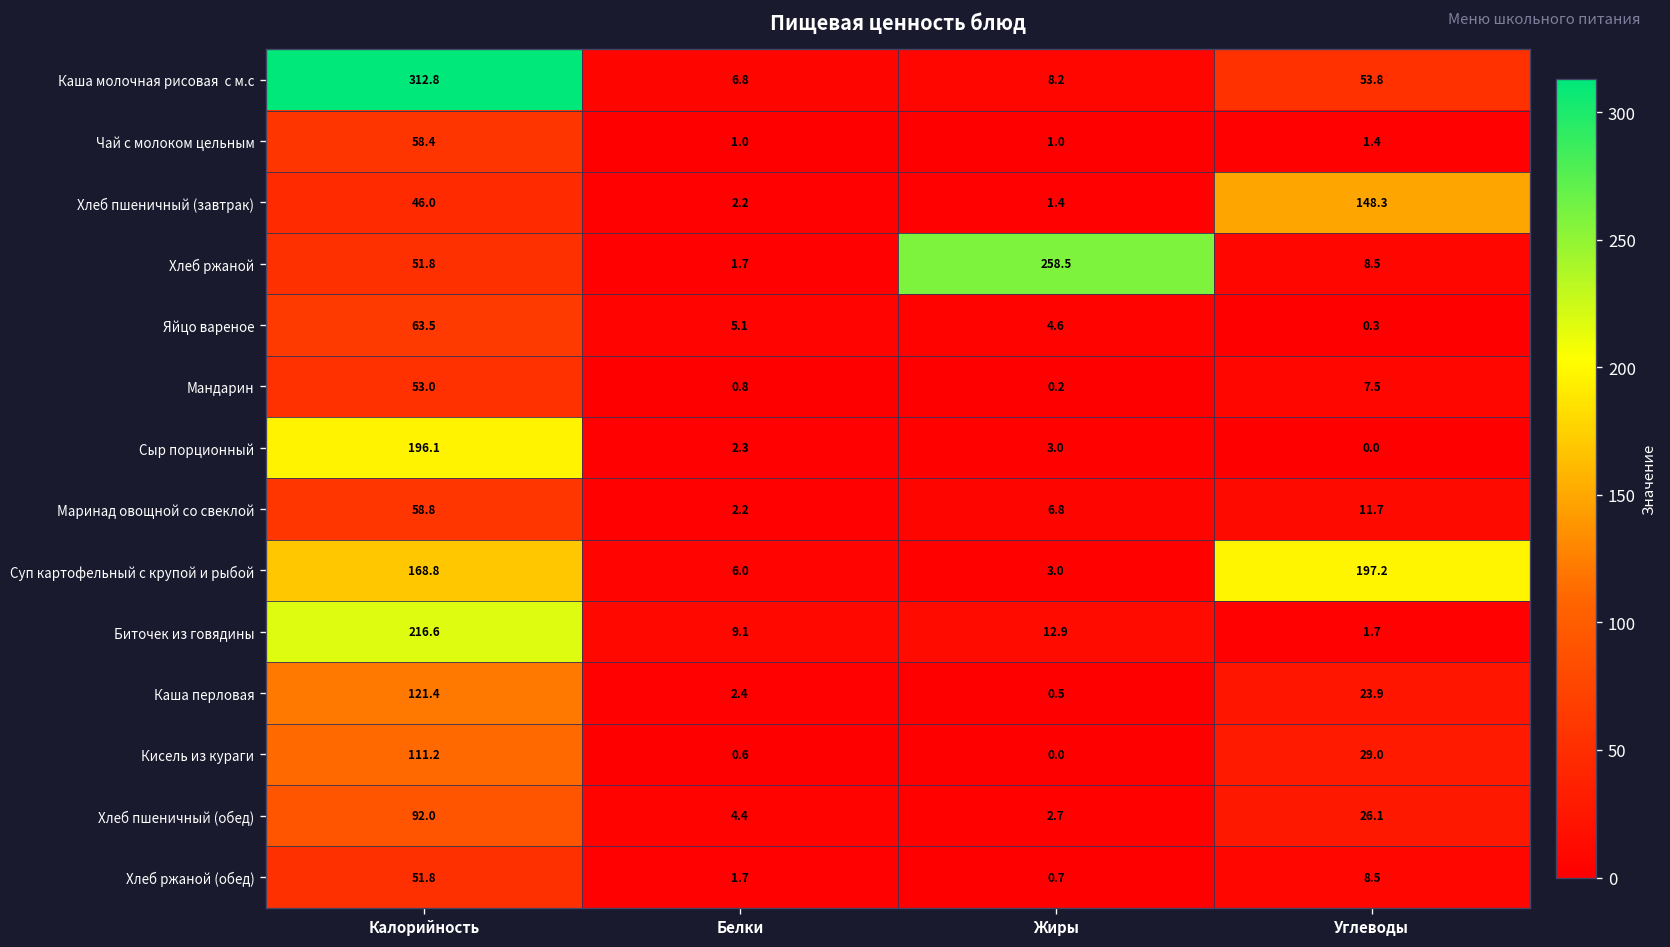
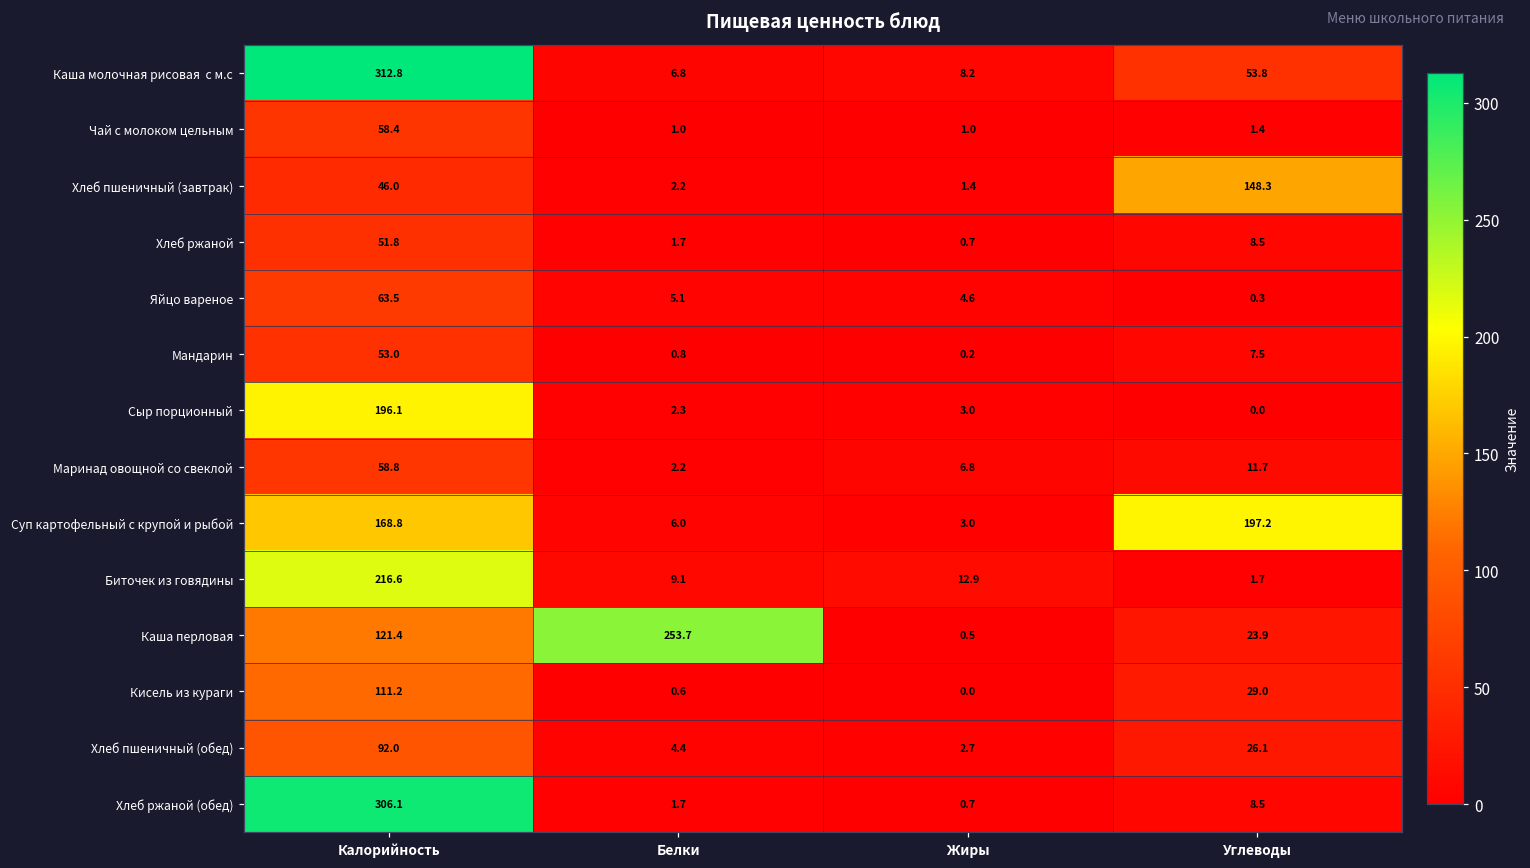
Хлеб ржаной, Жиры: 258.5 -> 0.7
Каша перловая, Белки: 2.4 -> 253.7
Хлеб ржаной (обед), Калорийность: 51.8 -> 306.1
